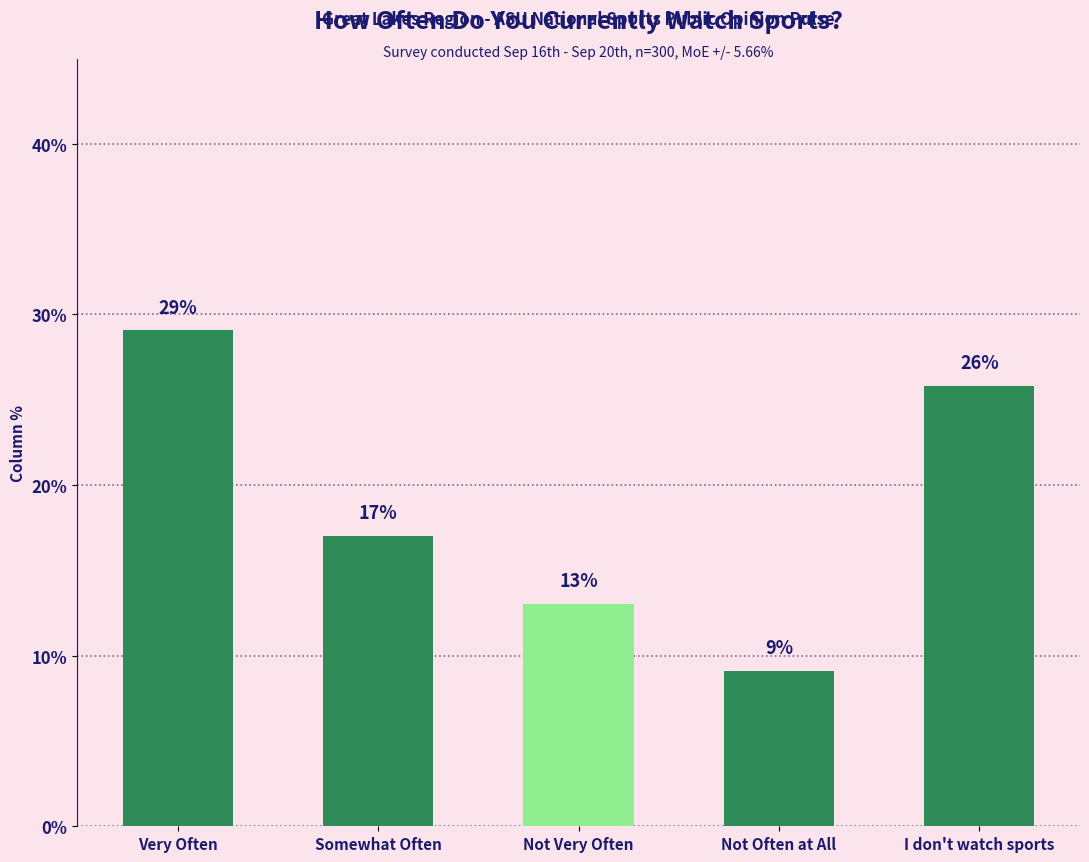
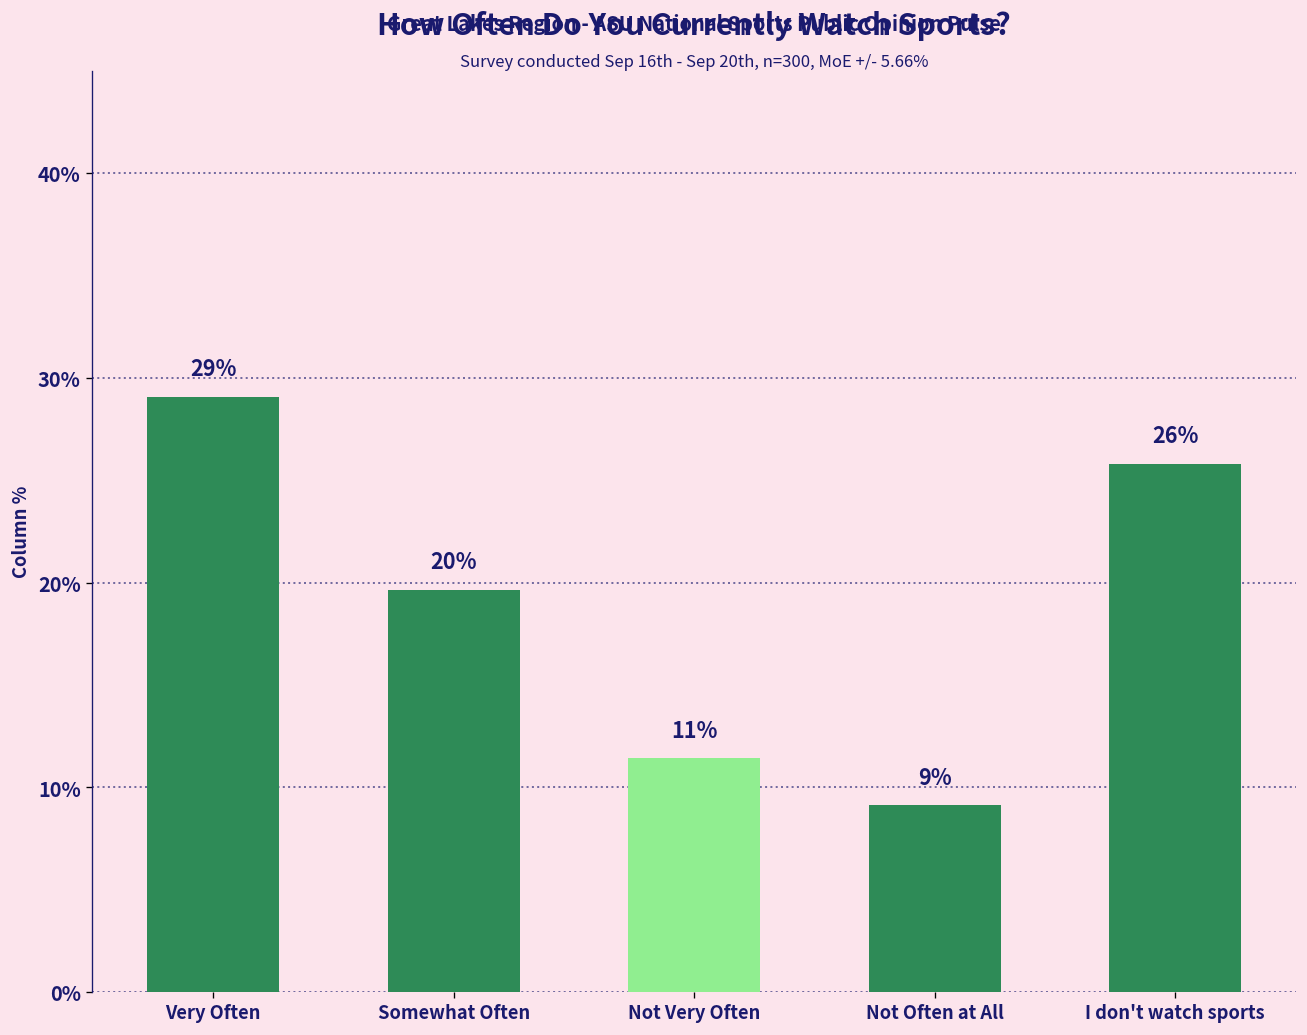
Somewhat Often: 17% -> 20%
Not Very Often: 13% -> 11%
